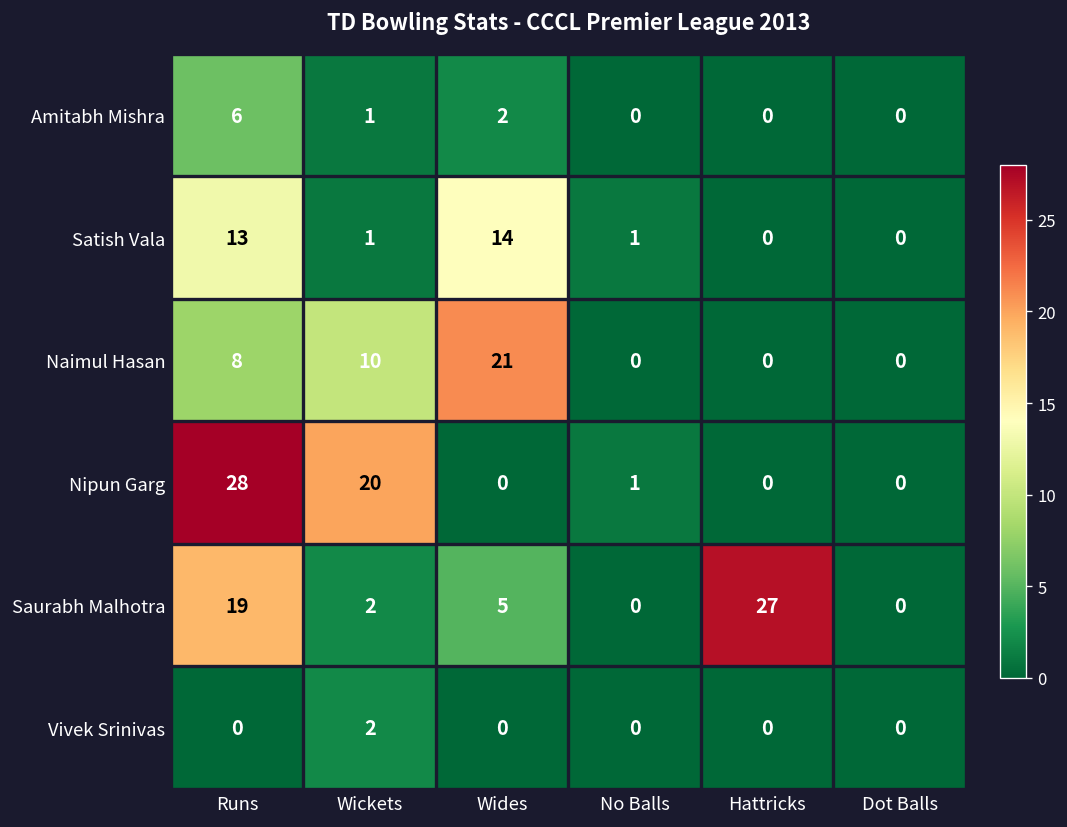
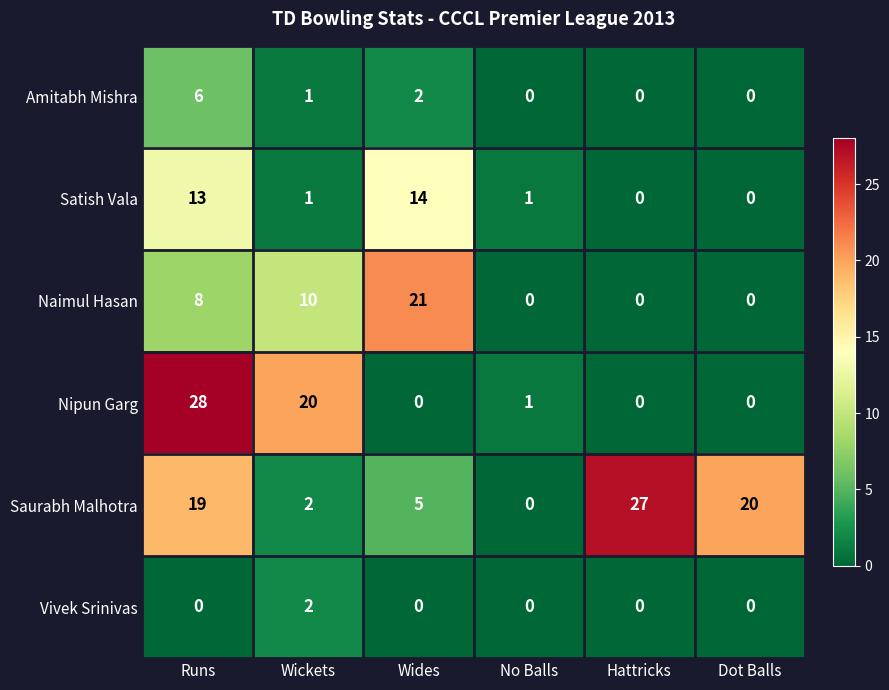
Saurabh Malhotra, Dot Balls: 0 -> 20
